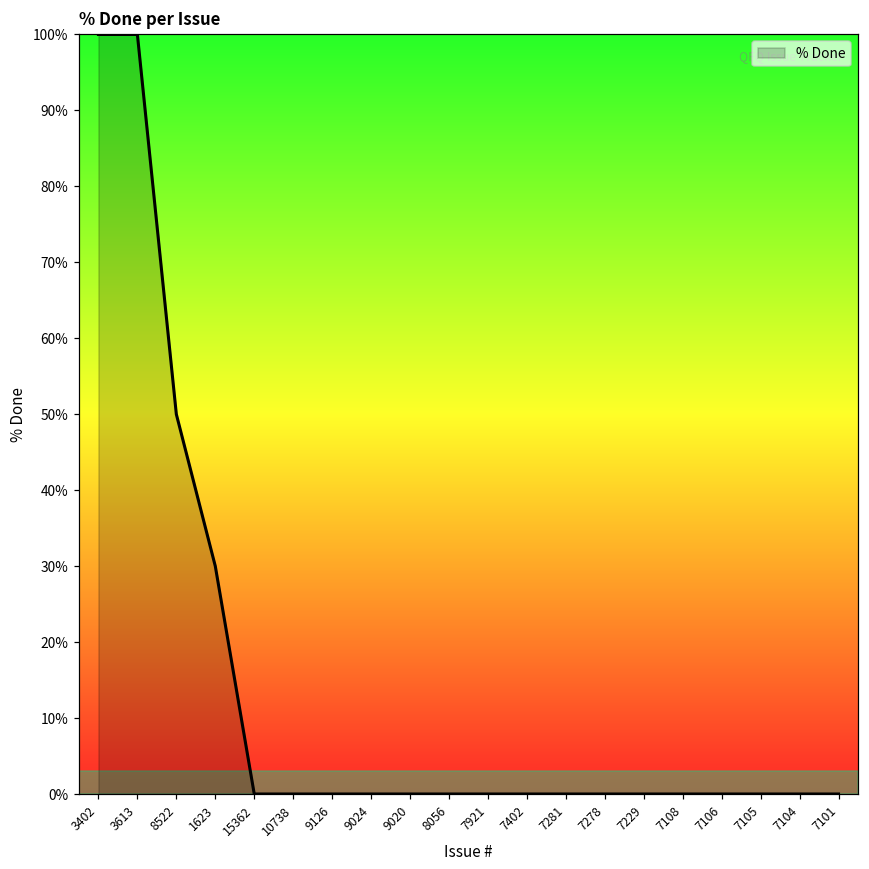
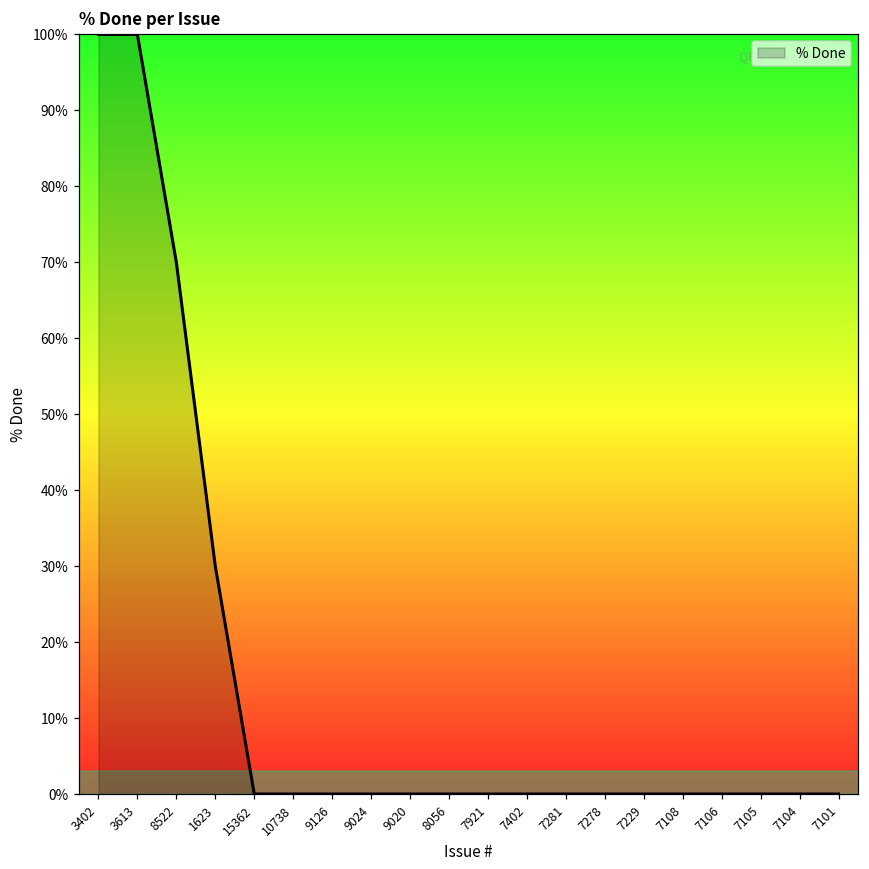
8522: 50% -> 70%
